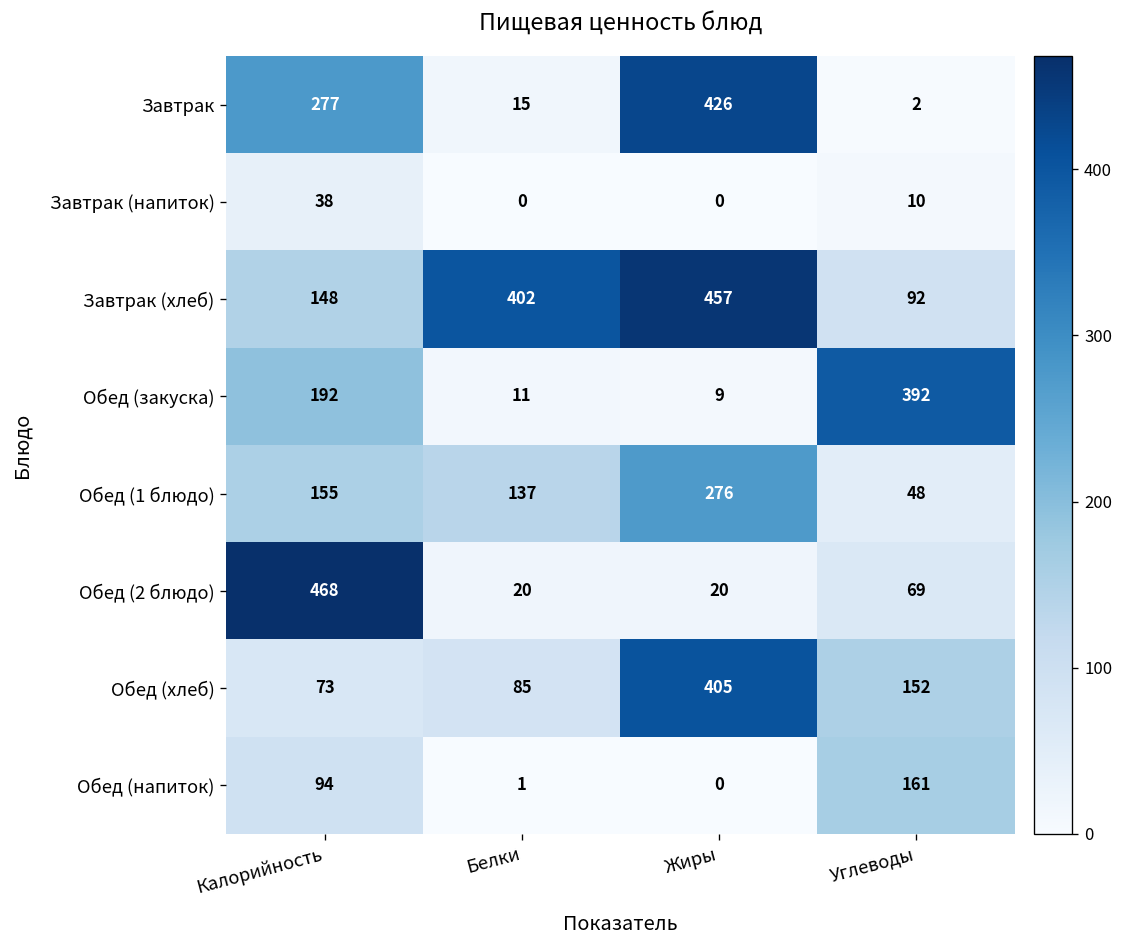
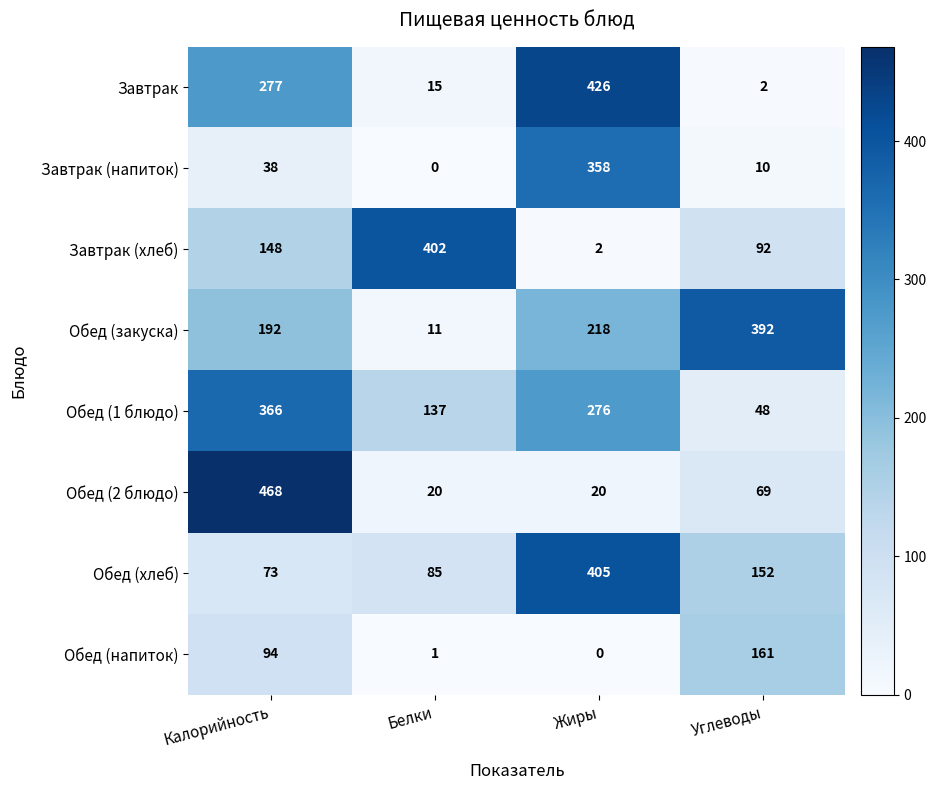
Завтрак (напиток), Жиры: 0 -> 358
Завтрак (хлеб), Жиры: 457 -> 2
Обед (закуска), Жиры: 9 -> 218
Обед (1 блюдо), Калорийность: 155 -> 366
